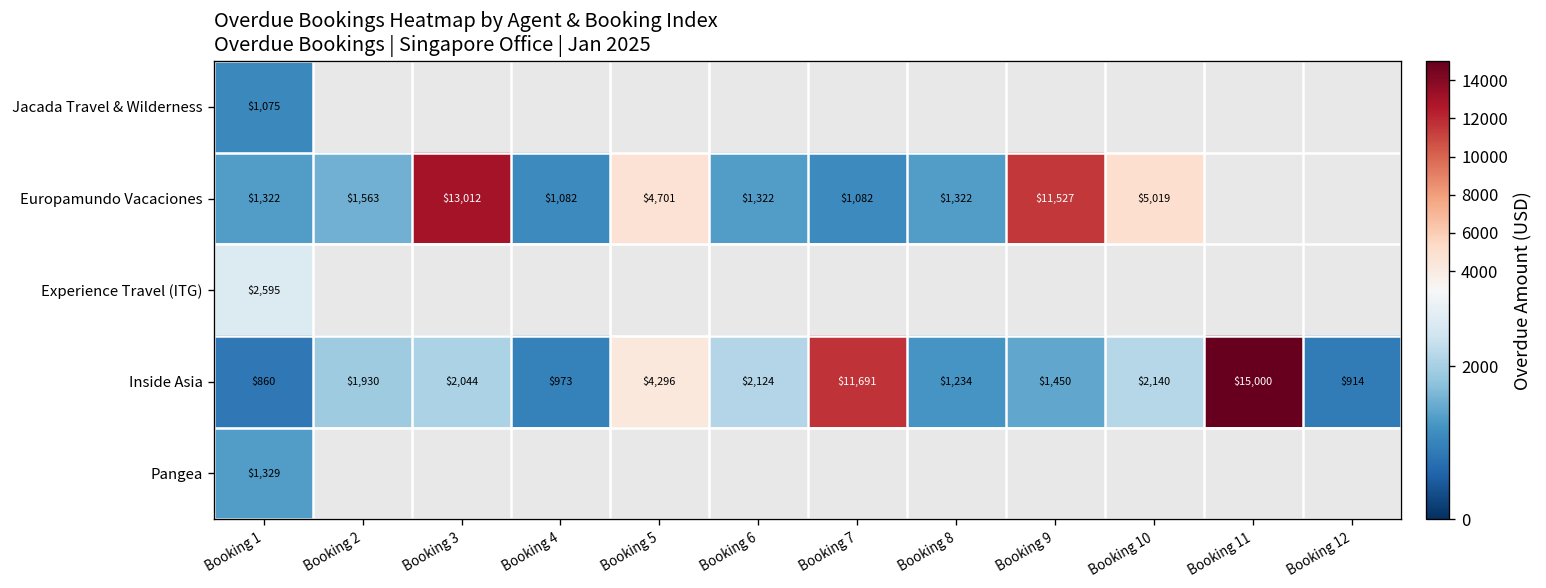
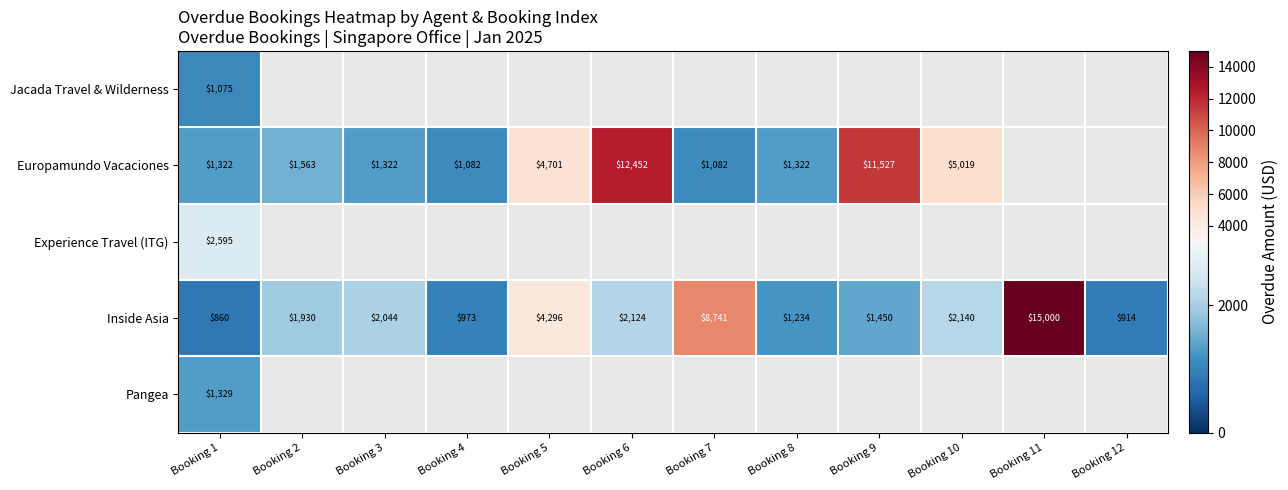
Europamundo Vacaciones, Booking 3: $13,012 -> $1,322
Europamundo Vacaciones, Booking 6: $1,322 -> $12,452
Inside Asia, Booking 7: $11,691 -> $8,741
